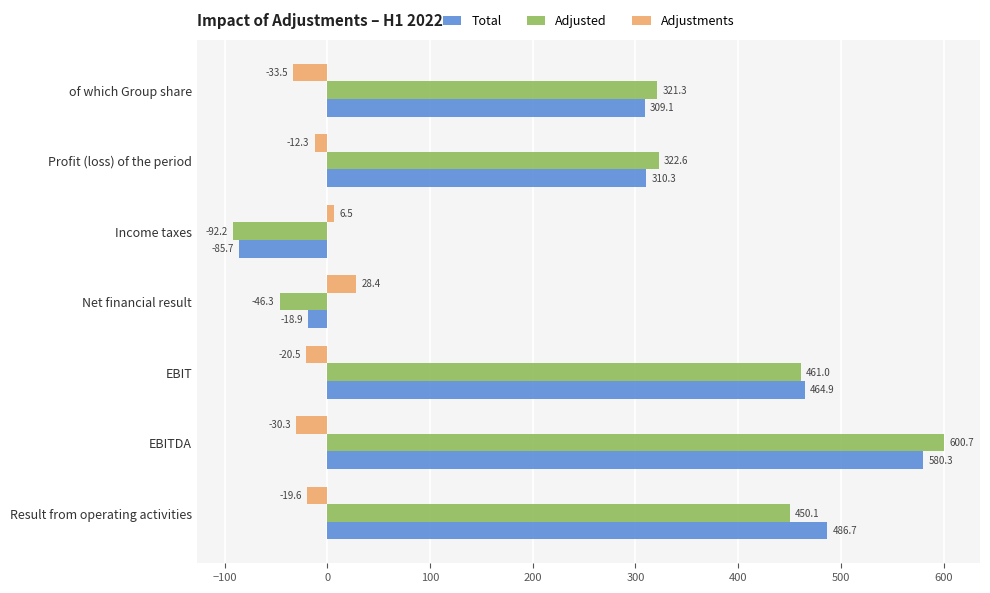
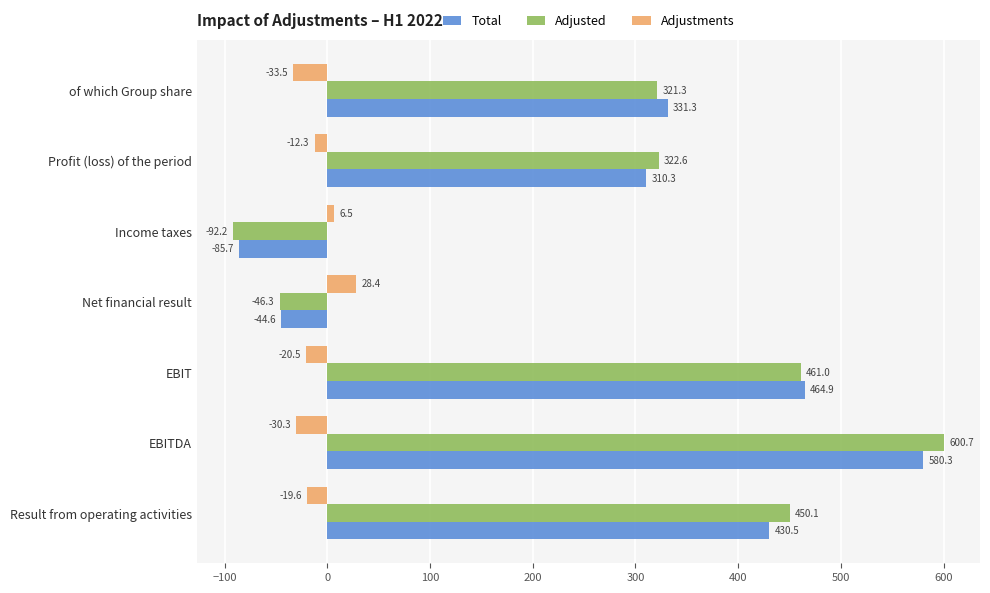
Total, of which Group share: 309.1 -> 331.3
Total, Net financial result: -18.9 -> -44.6
Total, Result from operating activities: 486.7 -> 430.5
